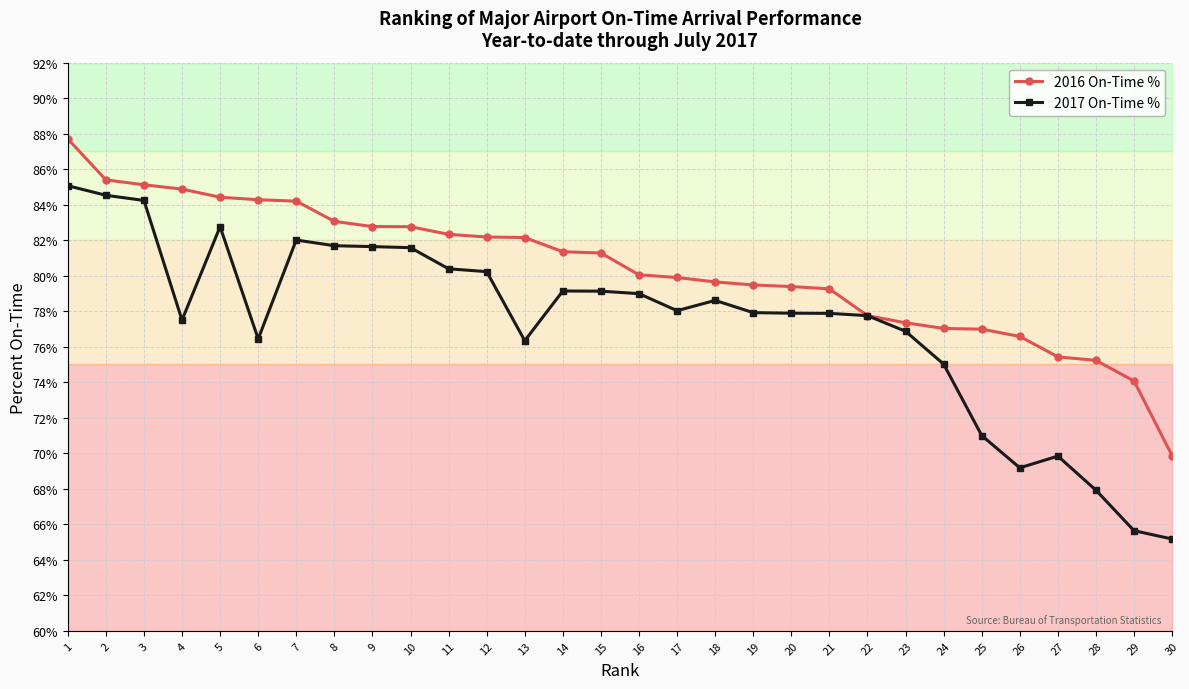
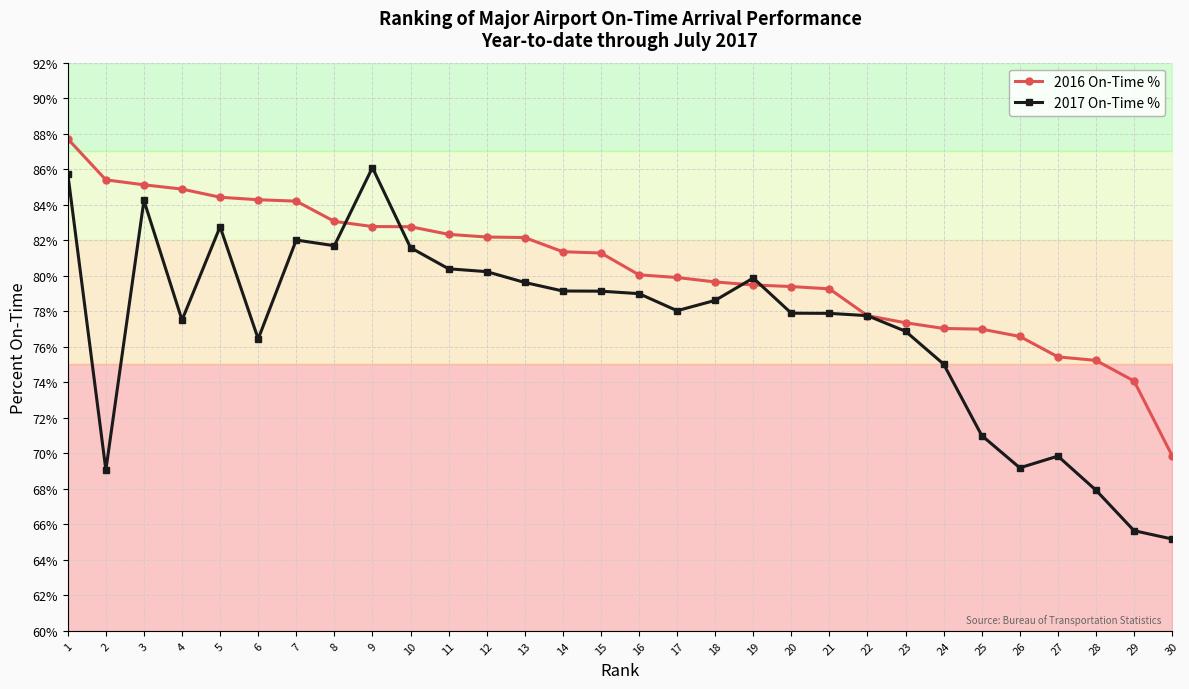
2017 On-Time %, 1: 85.1% -> 85.8%
2017 On-Time %, 2: 84.5% -> 69.1%
2017 On-Time %, 9: 81.6% -> 86.1%
2017 On-Time %, 13: 76.3% -> 79.6%
2017 On-Time %, 19: 77.9% -> 79.9%
